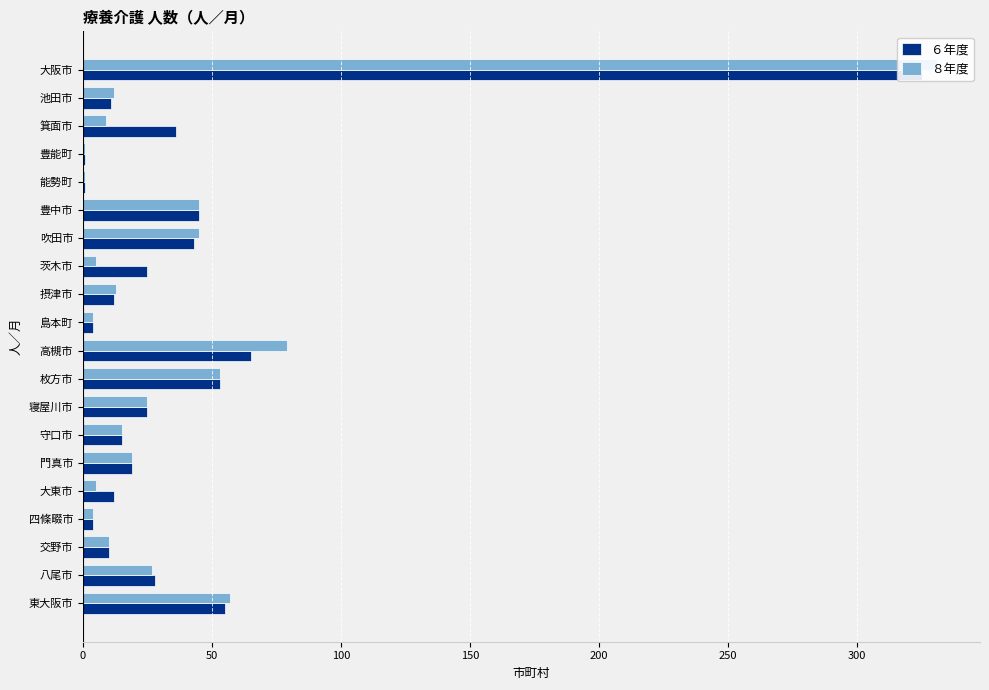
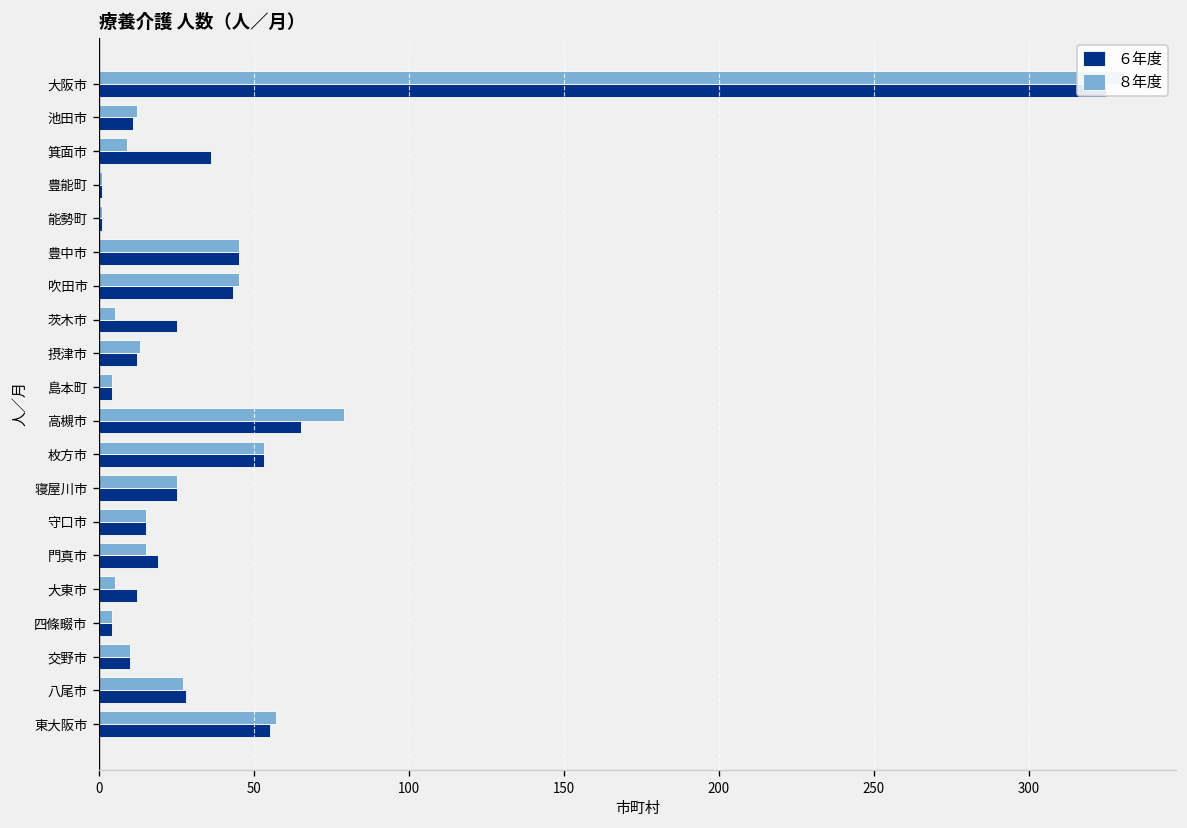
８年度, 門真市: 19 -> 15
